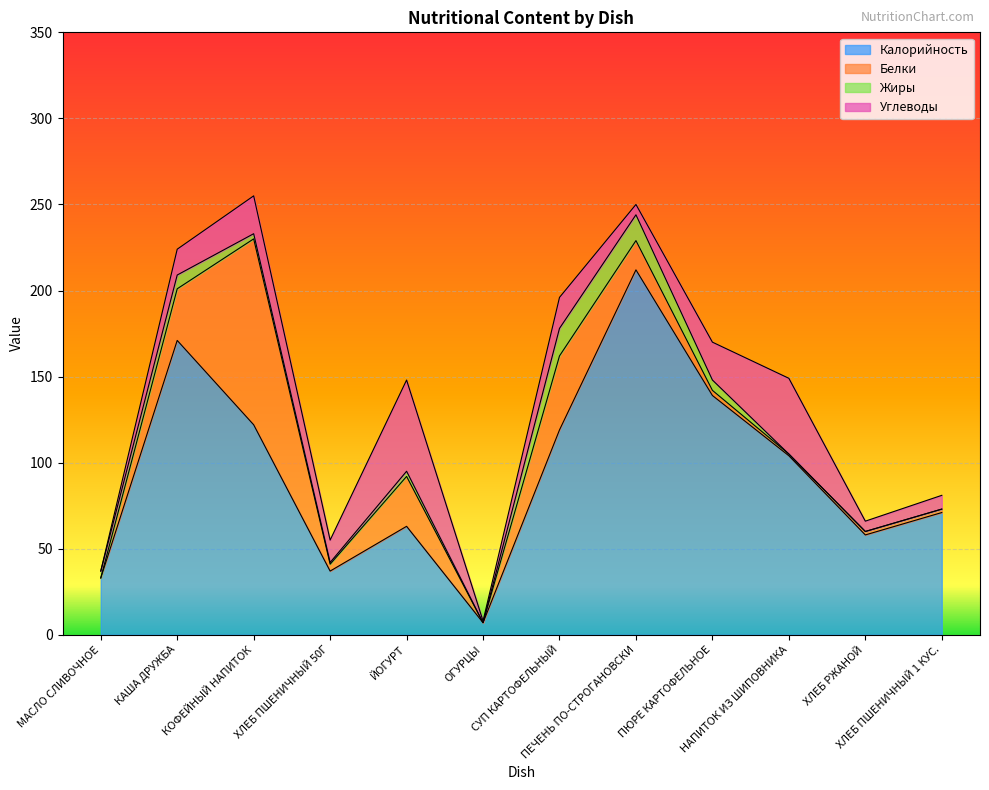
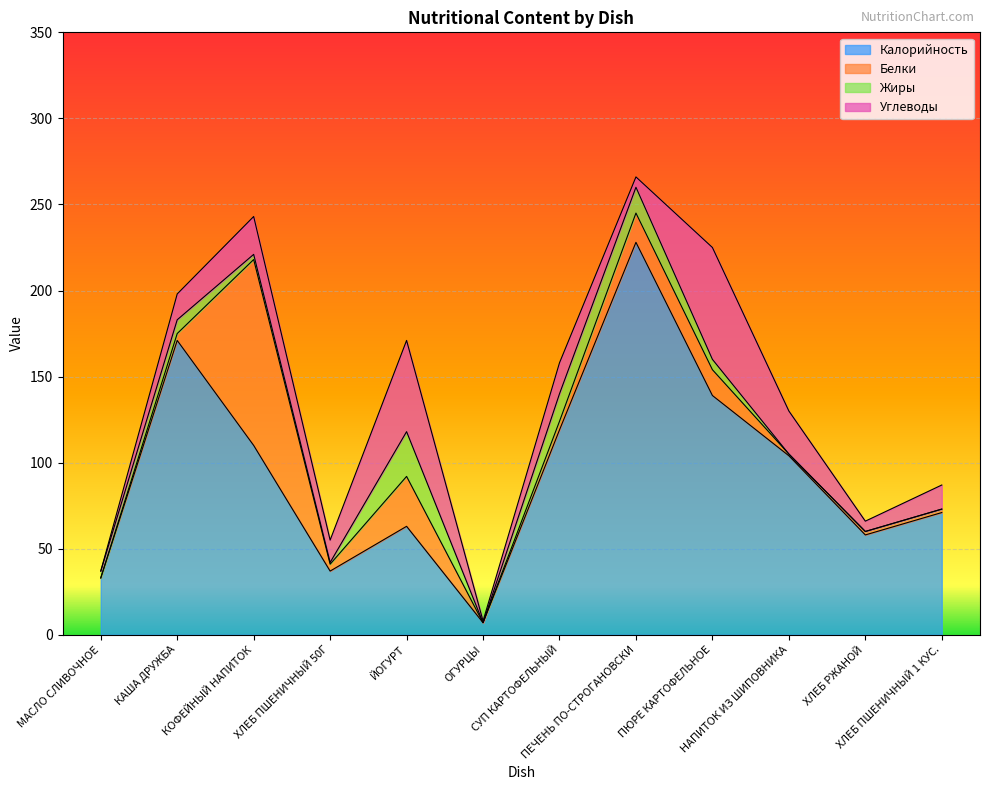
Белки, КАША ДРУЖБА: 30 -> 4
Калорийность, КОФЕЙНЫЙ НАПИТОК: 122 -> 110
Жиры, ЙОГУРТ: 3 -> 26
Белки, СУП КАРТОФЕЛЬНЫЙ: 43 -> 5
Калорийность, ПЕЧЕНЬ ПО-СТРОГАНОВСКИ: 212 -> 228
Белки, ПЮРЕ КАРТОФЕЛЬНОЕ: 3 -> 15
Углеводы, ПЮРЕ КАРТОФЕЛЬНОЕ: 22 -> 65
Углеводы, НАПИТОК ИЗ ШИПОВНИКА: 44 -> 25
Углеводы, ХЛЕБ ПШЕНИЧНЫЙ 1 КУС.: 8 -> 14
